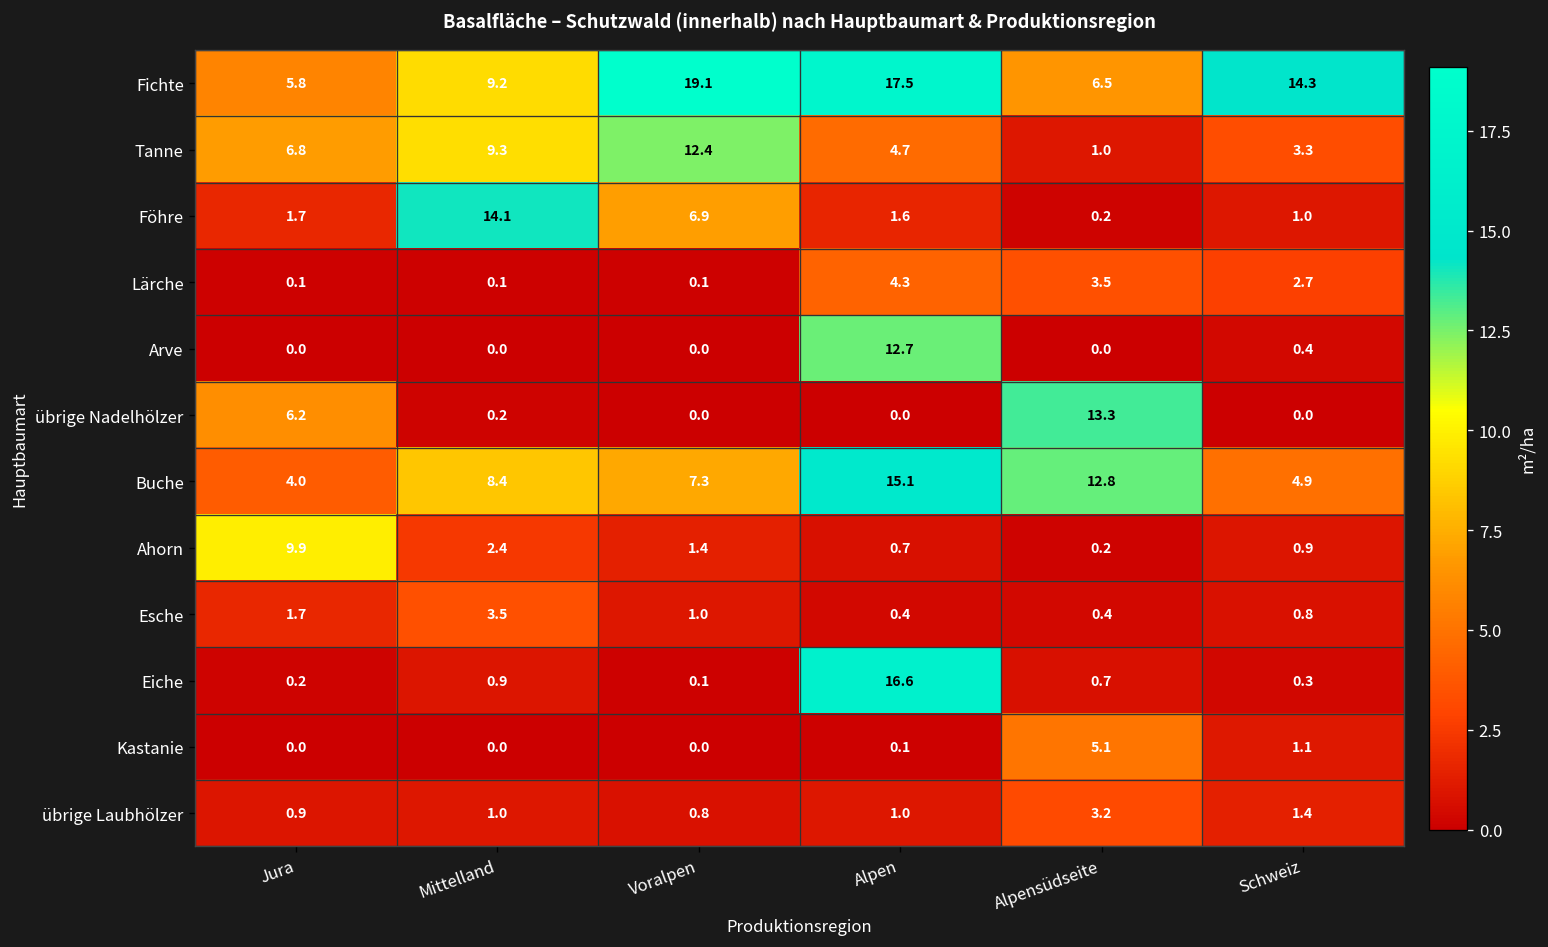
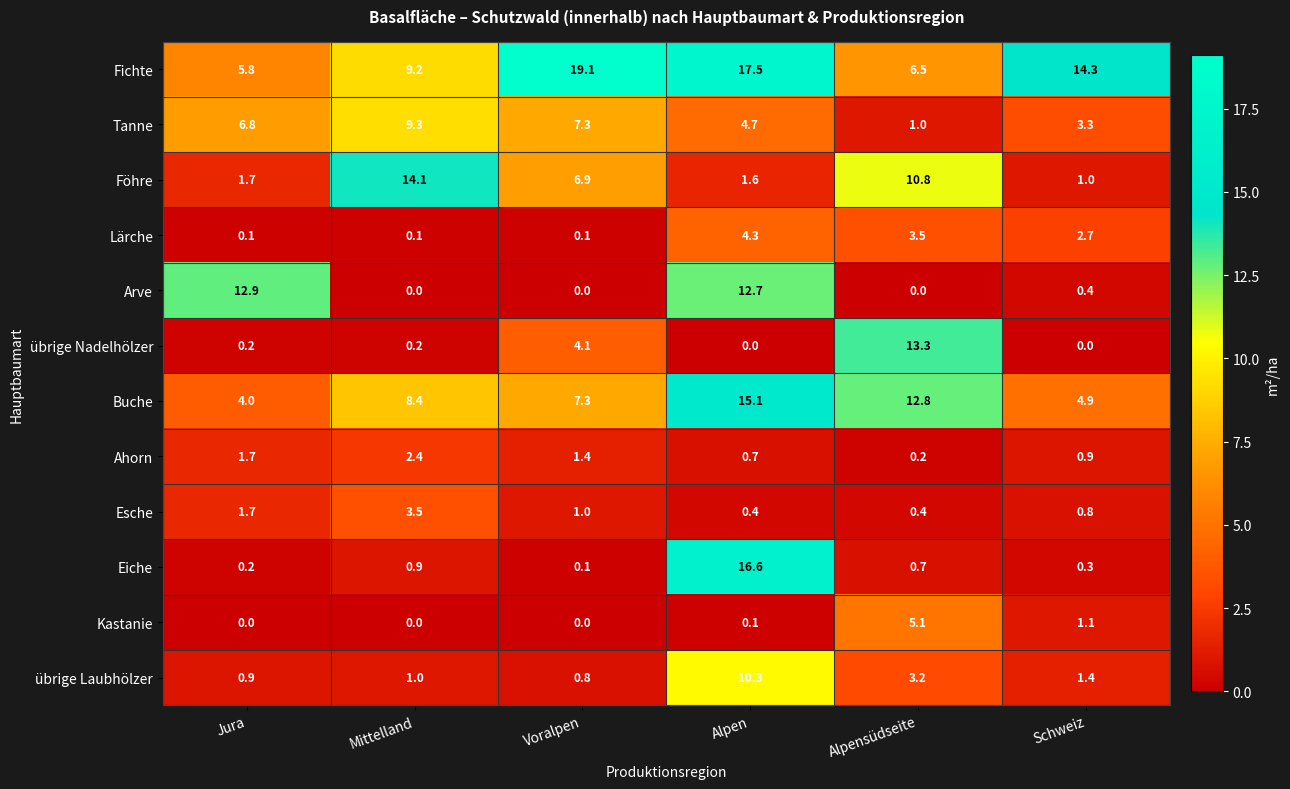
Tanne, Voralpen: 12.4 -> 7.3
Föhre, Alpensüdseite: 0.2 -> 10.8
Arve, Jura: 0.0 -> 12.9
übrige Nadelhölzer, Jura: 6.2 -> 0.2
übrige Nadelhölzer, Voralpen: 0.0 -> 4.1
Ahorn, Jura: 9.9 -> 1.7
übrige Laubhölzer, Alpen: 1.0 -> 10.3
